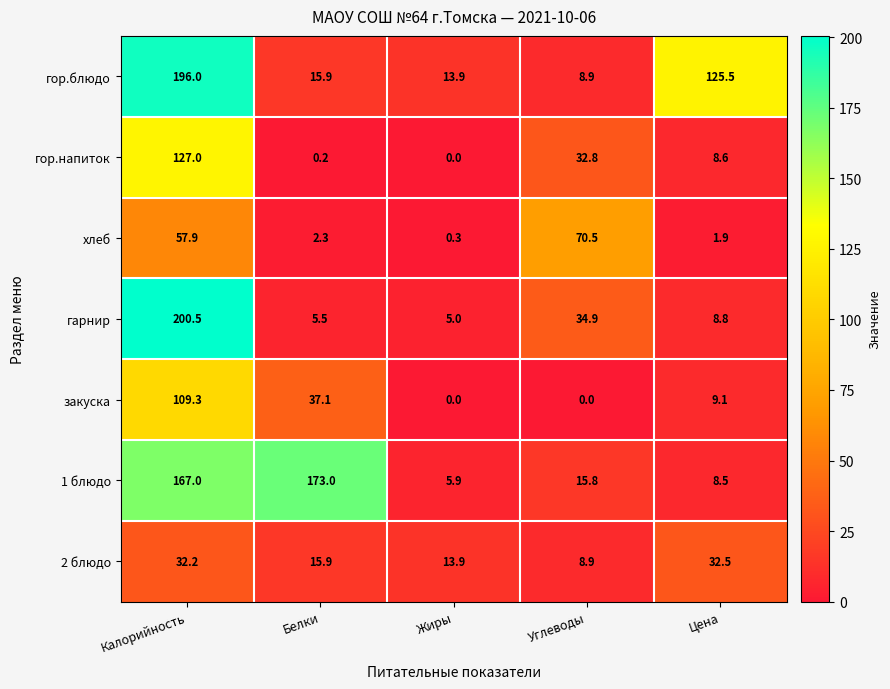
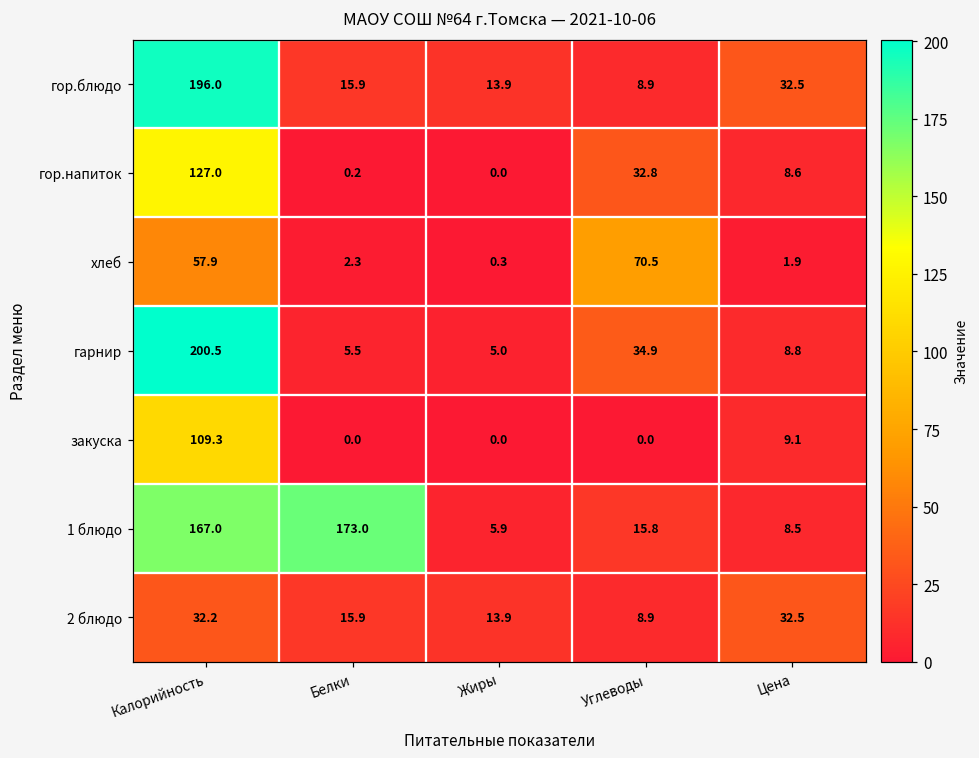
гор.блюдо, Цена: 125.5 -> 32.5
закуска, Белки: 37.1 -> 0.0
